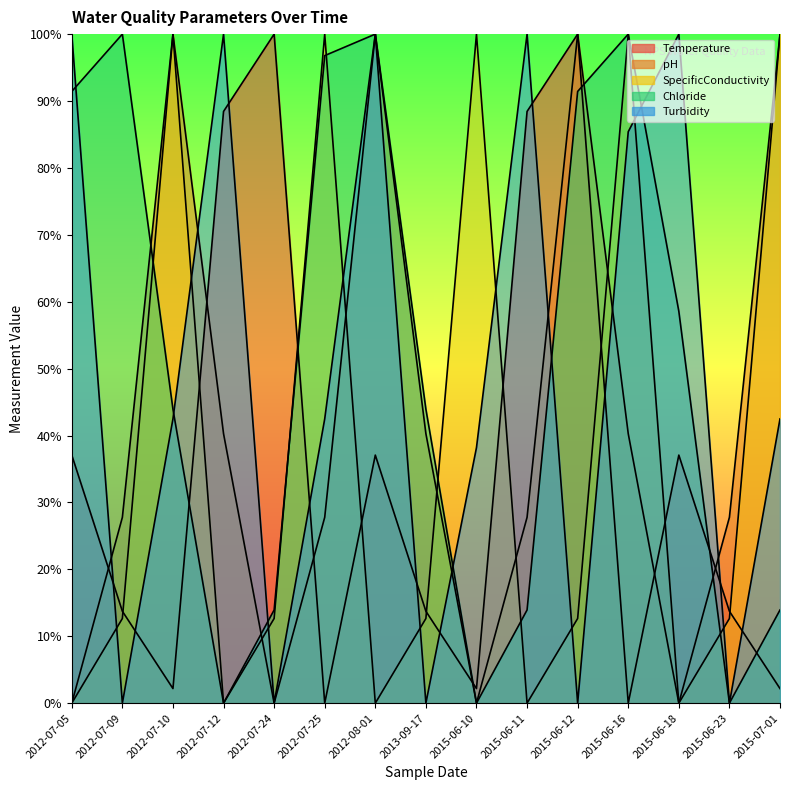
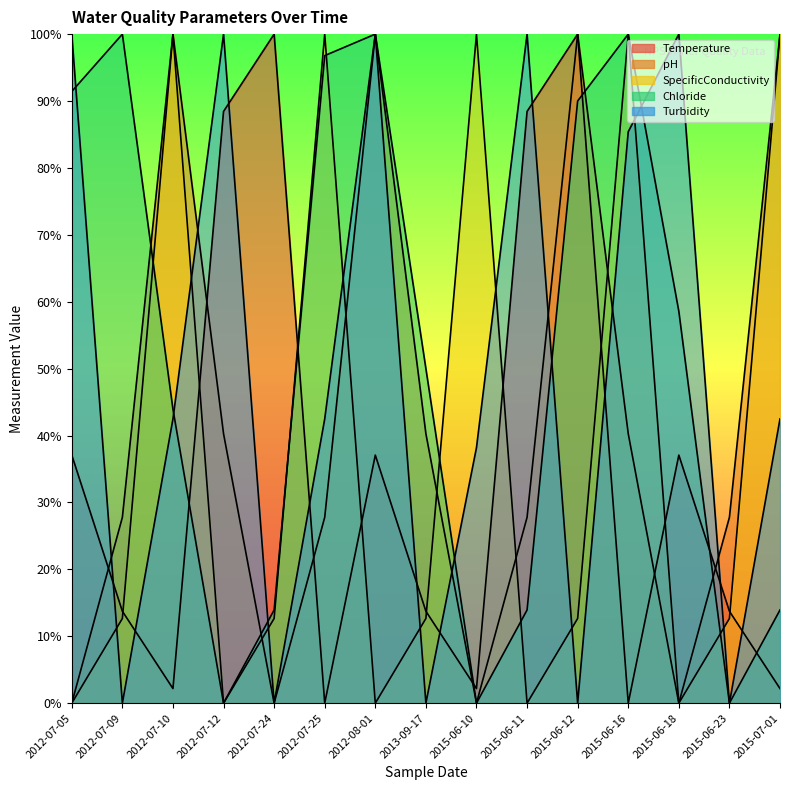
Chloride, 2013-09-17: 44% -> 50%
Chloride, 2015-06-12: 91% -> 90%
